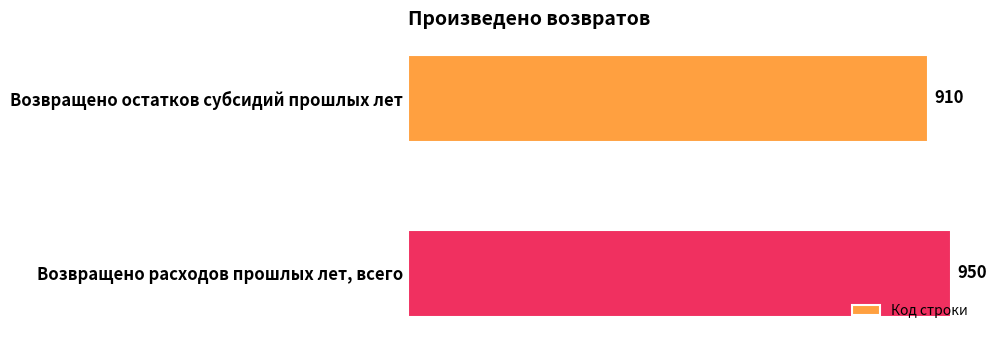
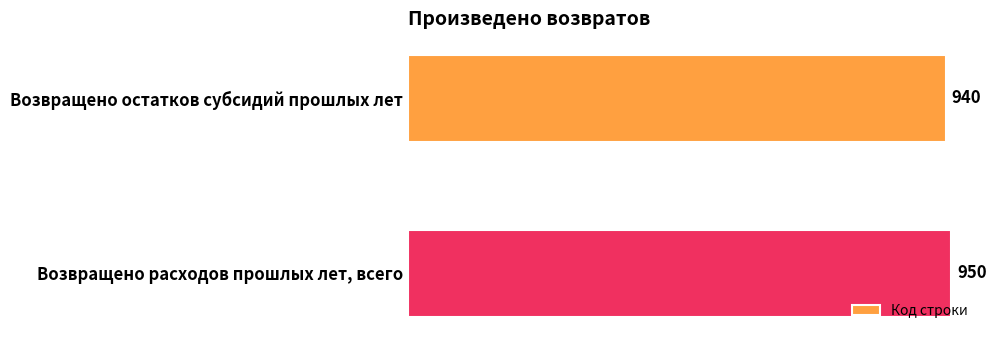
Возвращено остатков субсидий прошлых лет: 910 -> 940
